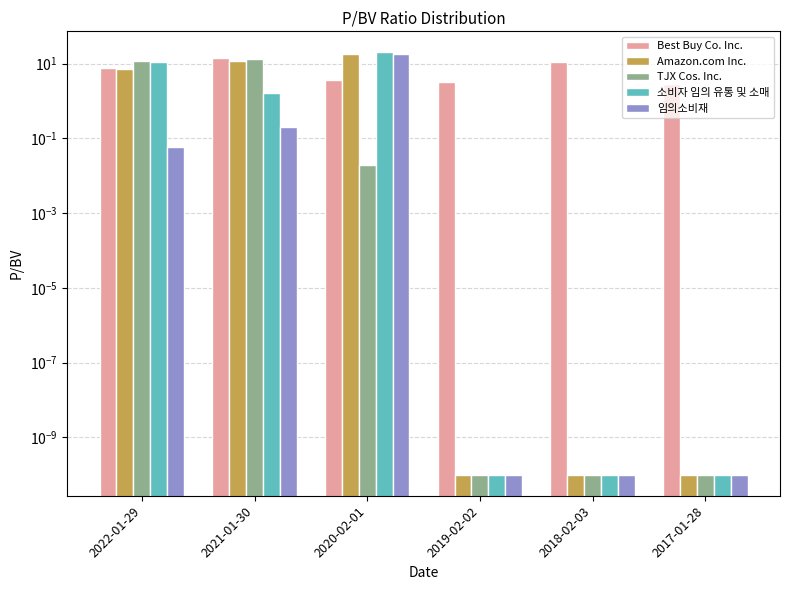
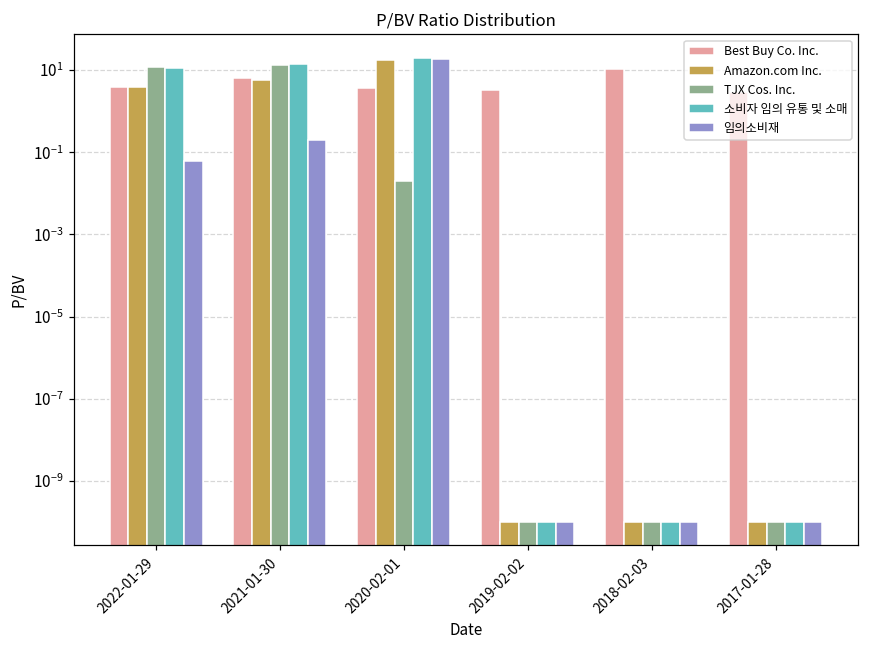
Best Buy Co. Inc., 2022-01-29: 8 -> 4
Amazon.com Inc., 2022-01-29: 7 -> 4
Best Buy Co. Inc., 2021-01-30: 14 -> 6
Amazon.com Inc., 2021-01-30: 12 -> 6
소비자 임의 유통 및 소매, 2021-01-30: 2 -> 14
